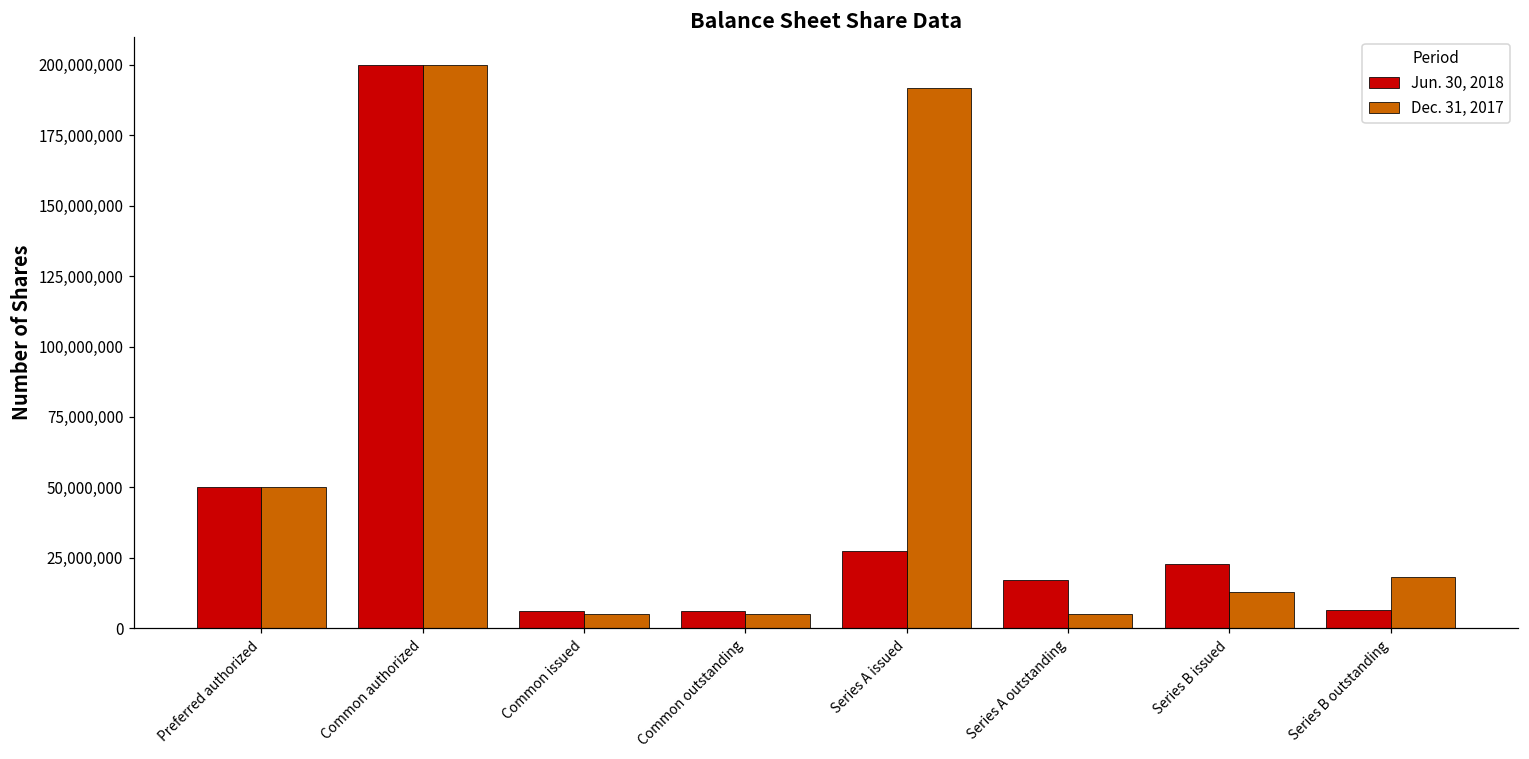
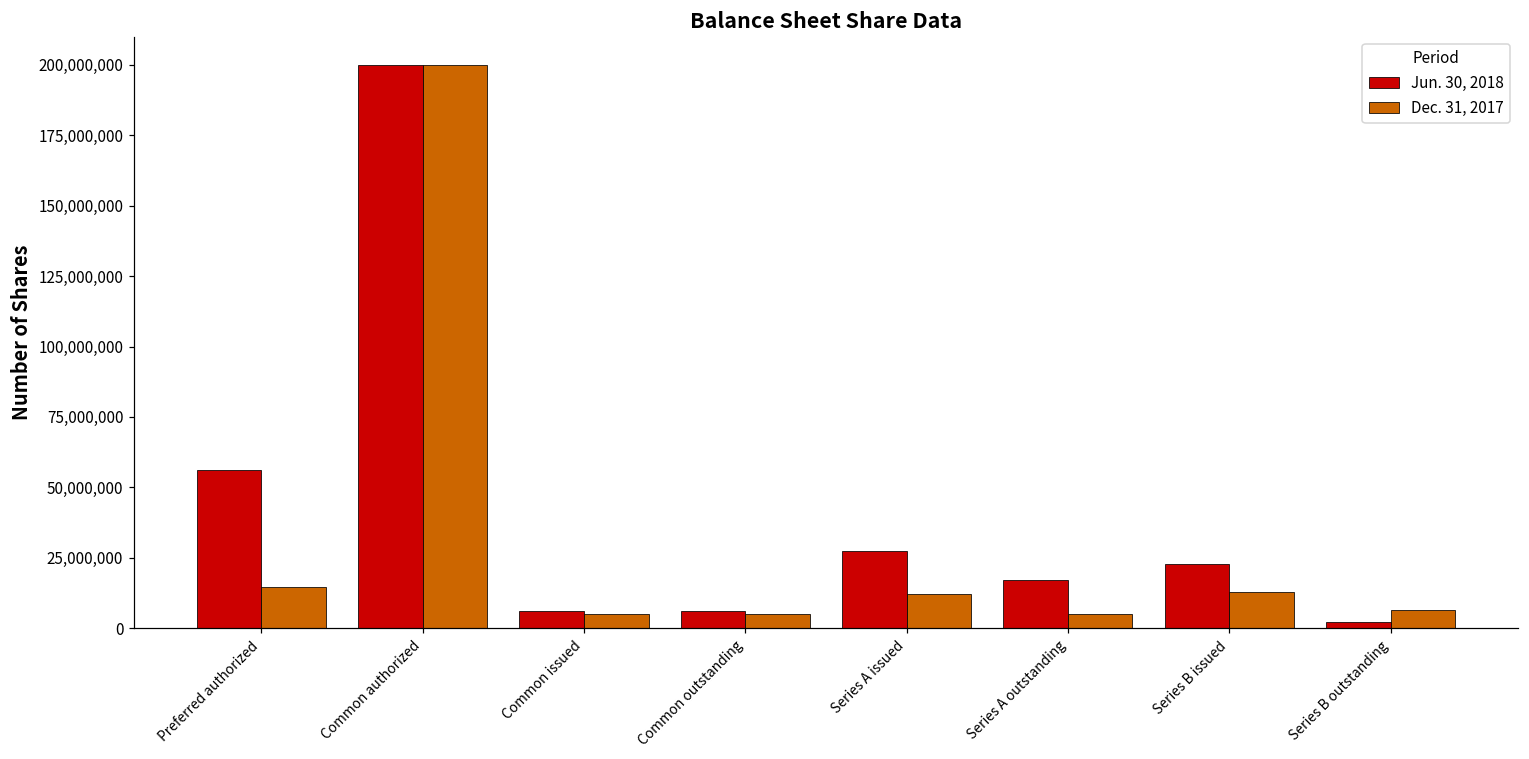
Jun. 30, 2018, Preferred authorized: 50,000,000 -> 56,000,000
Dec. 31, 2017, Preferred authorized: 50,000,000 -> 15,000,000
Dec. 31, 2017, Series A issued: 192,000,000 -> 12,000,000
Jun. 30, 2018, Series B outstanding: 7,000,000 -> 2,000,000
Dec. 31, 2017, Series B outstanding: 18,000,000 -> 7,000,000
